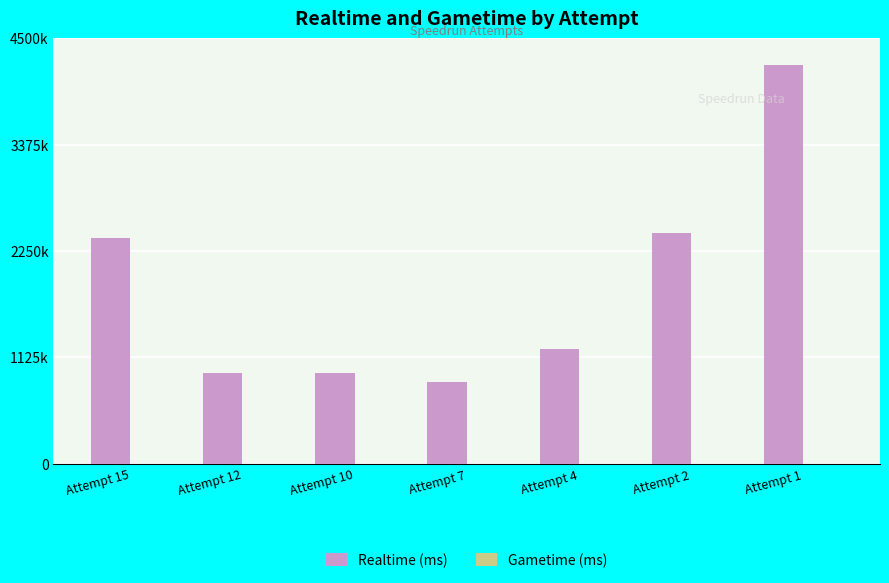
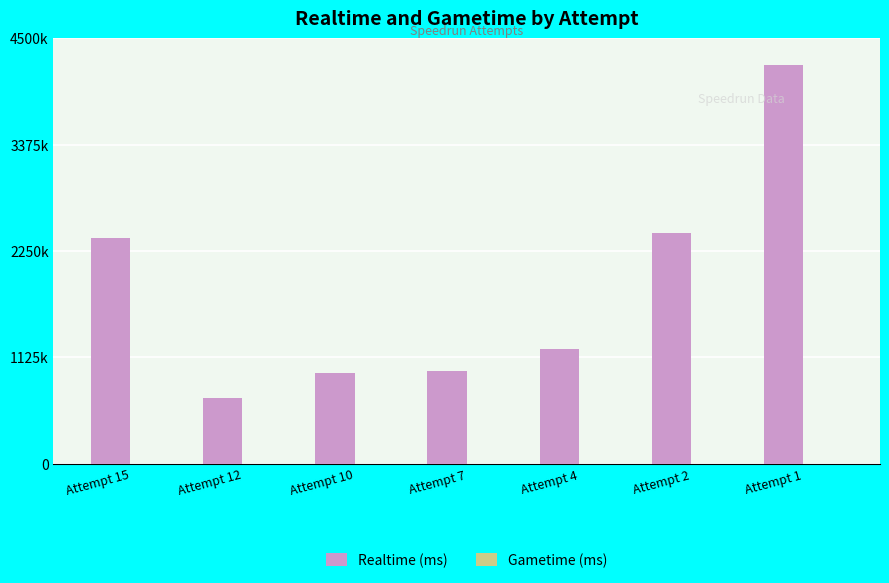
Realtime (ms), Attempt 12: 1000000 -> 700000
Realtime (ms), Attempt 7: 900000 -> 1000000
